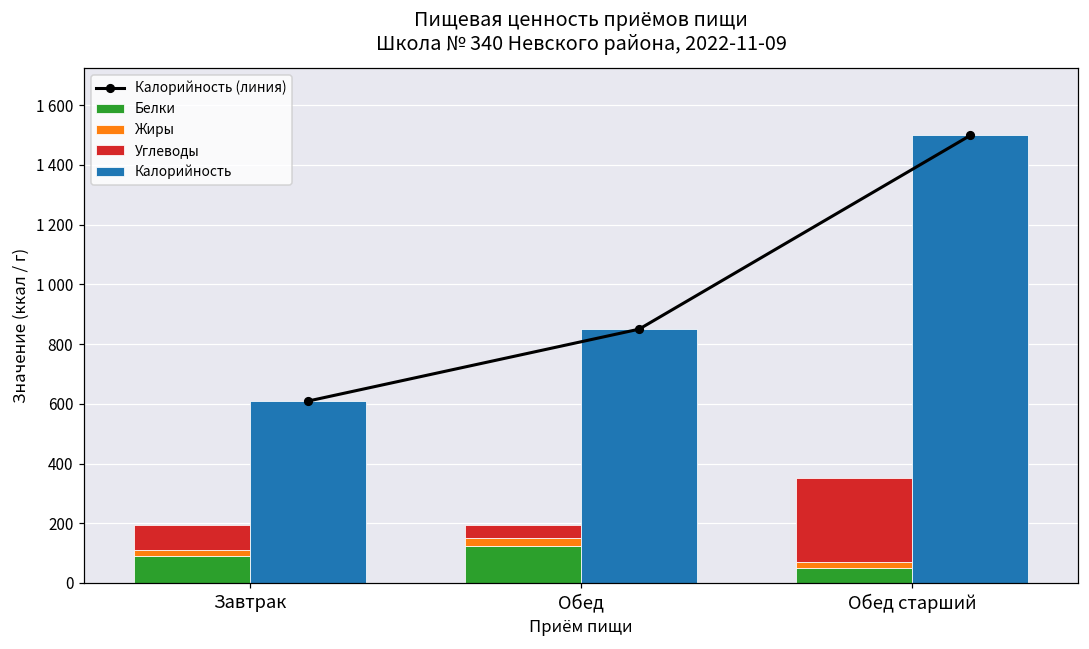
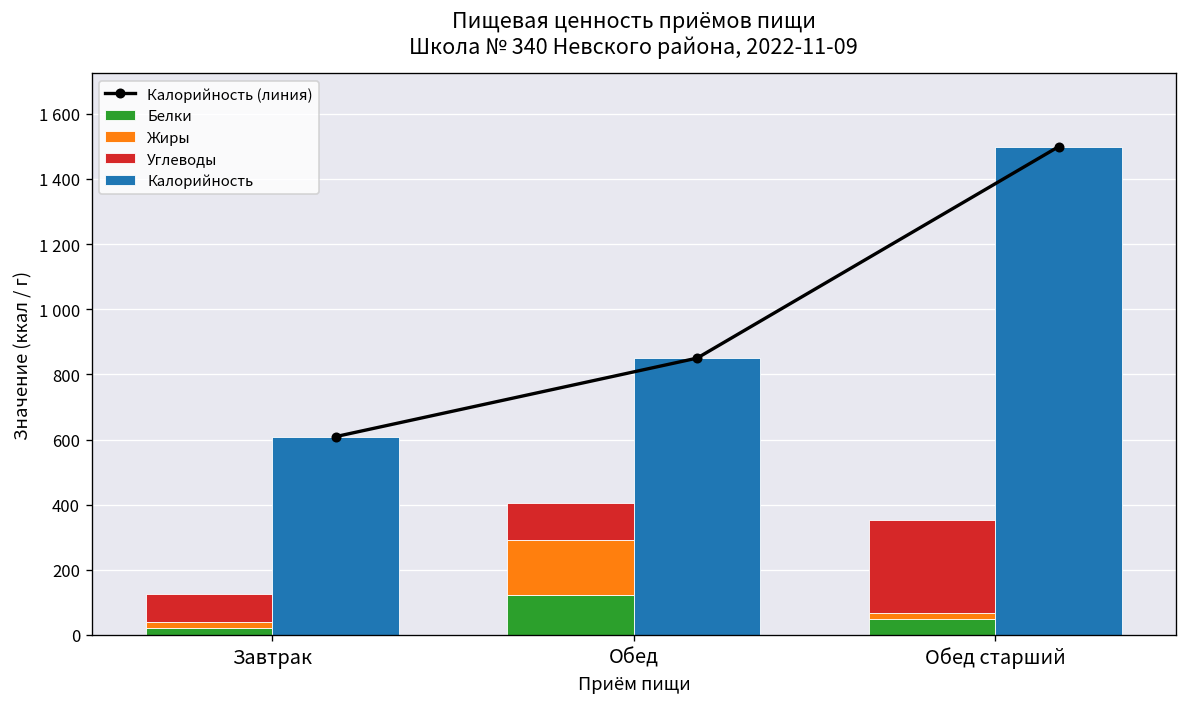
Белки, Завтрак: 90 -> 20
Жиры, Обед: 30 -> 170
Углеводы, Обед: 40 -> 120
